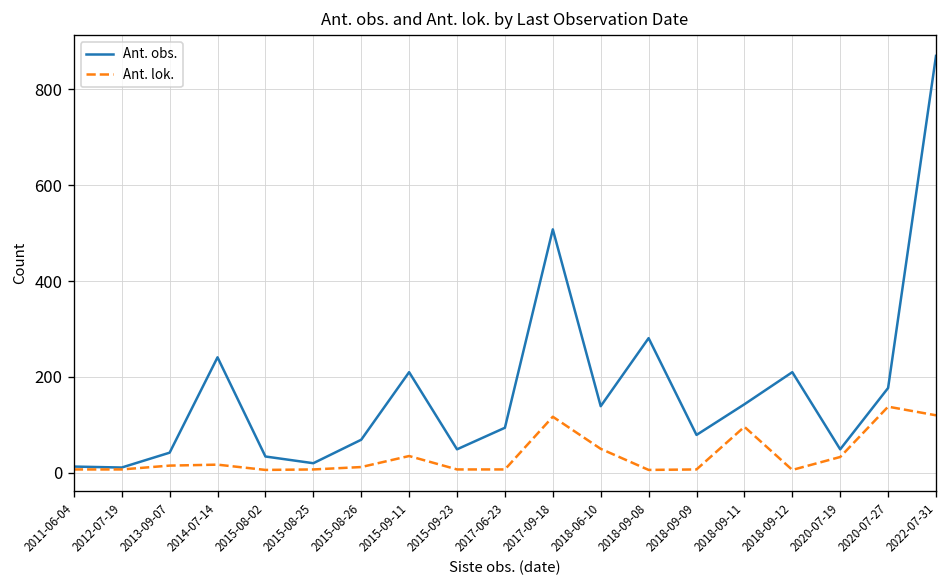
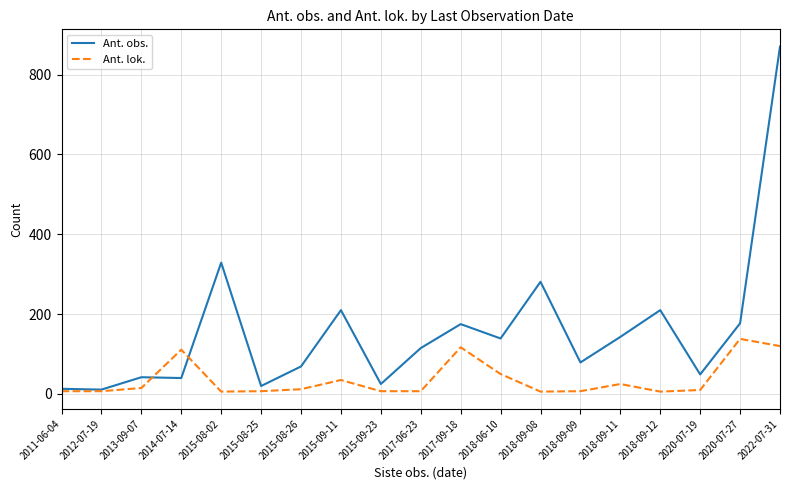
Ant. obs., 2014-07-14: 240 -> 40
Ant. lok., 2014-07-14: 20 -> 110
Ant. obs., 2015-08-02: 30 -> 330
Ant. obs., 2015-09-23: 50 -> 30
Ant. obs., 2017-06-23: 90 -> 120
Ant. obs., 2017-09-18: 510 -> 180
Ant. lok., 2018-09-11: 100 -> 30
Ant. lok., 2020-07-19: 30 -> 10
